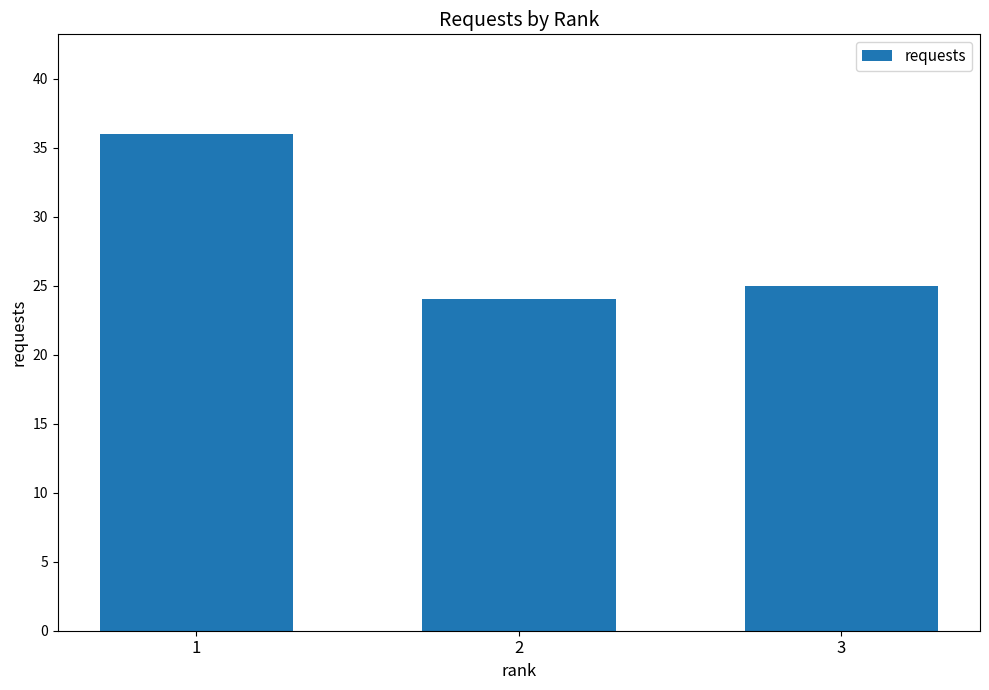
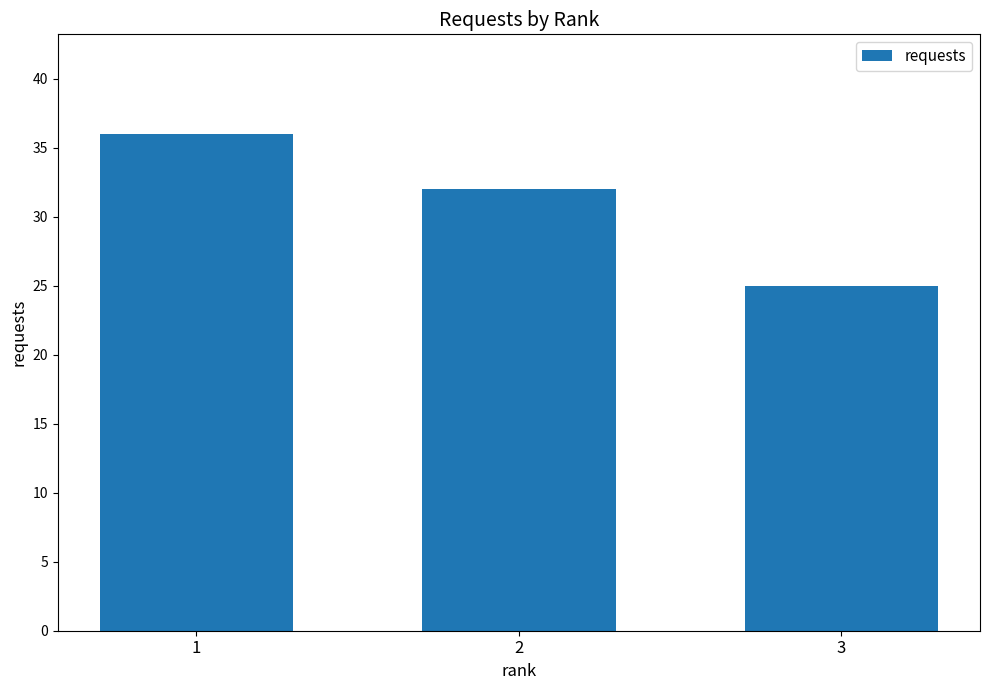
2: 24 -> 32
